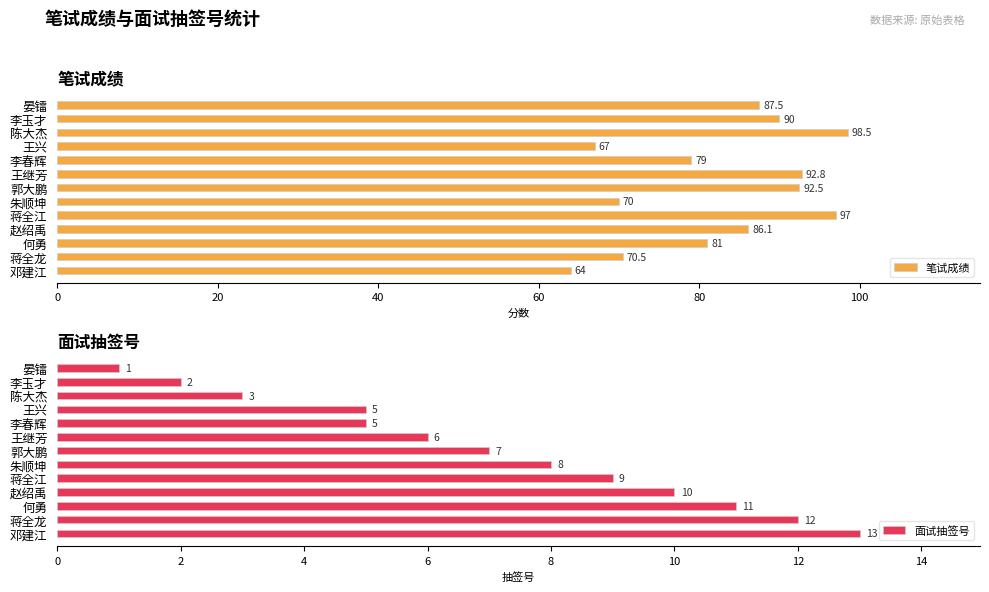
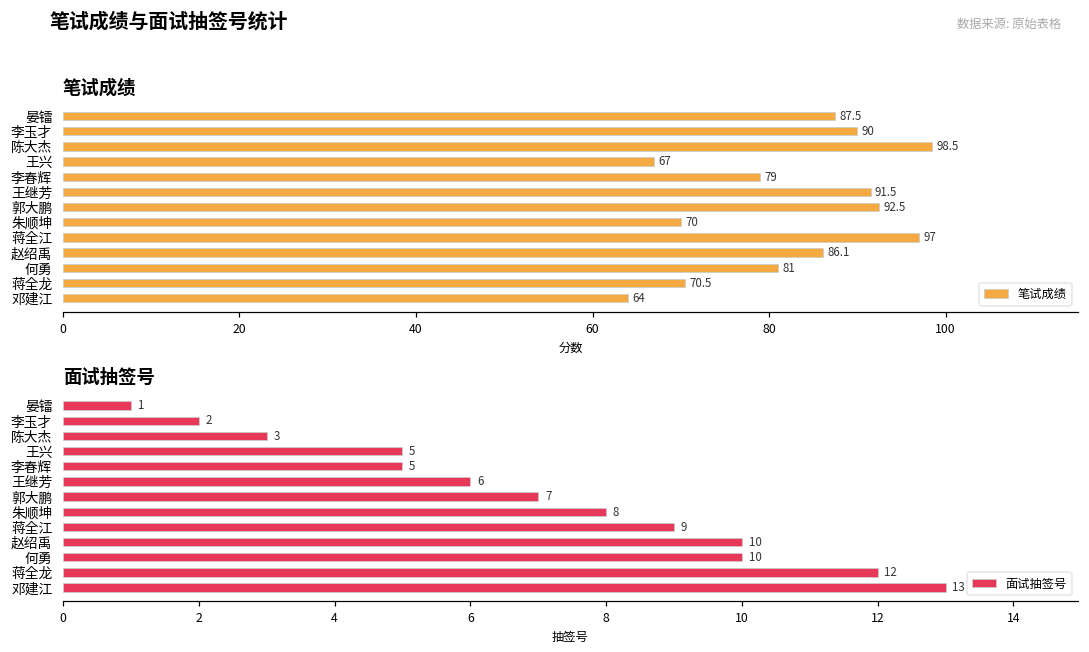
笔试成绩, 王继芳: 92.8 -> 91.5
面试抽签号, 何勇: 11 -> 10
